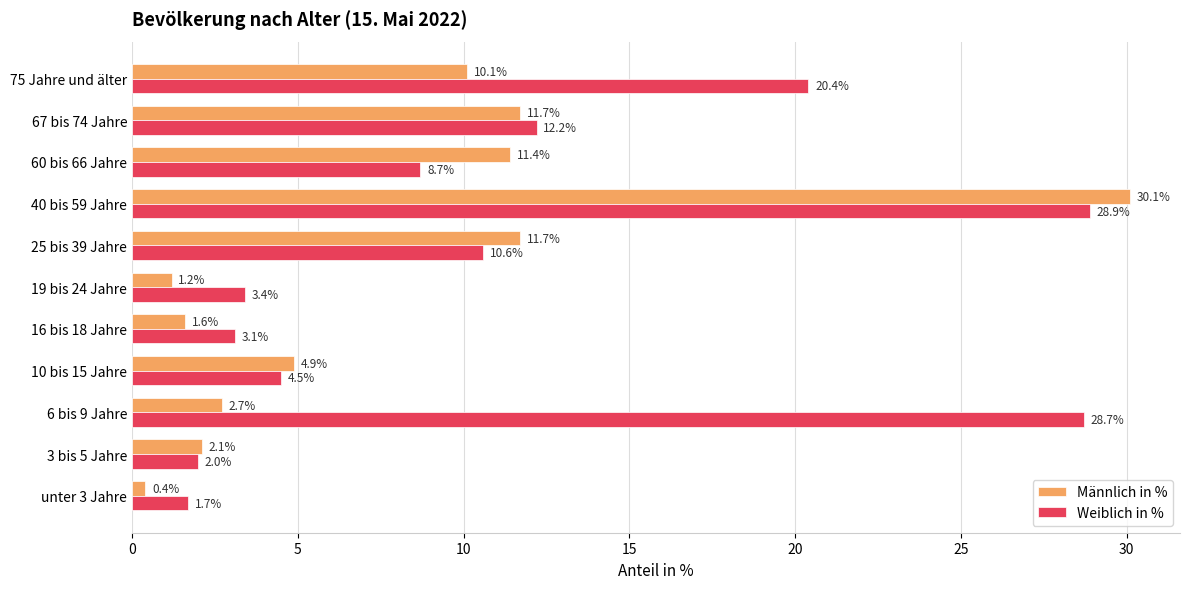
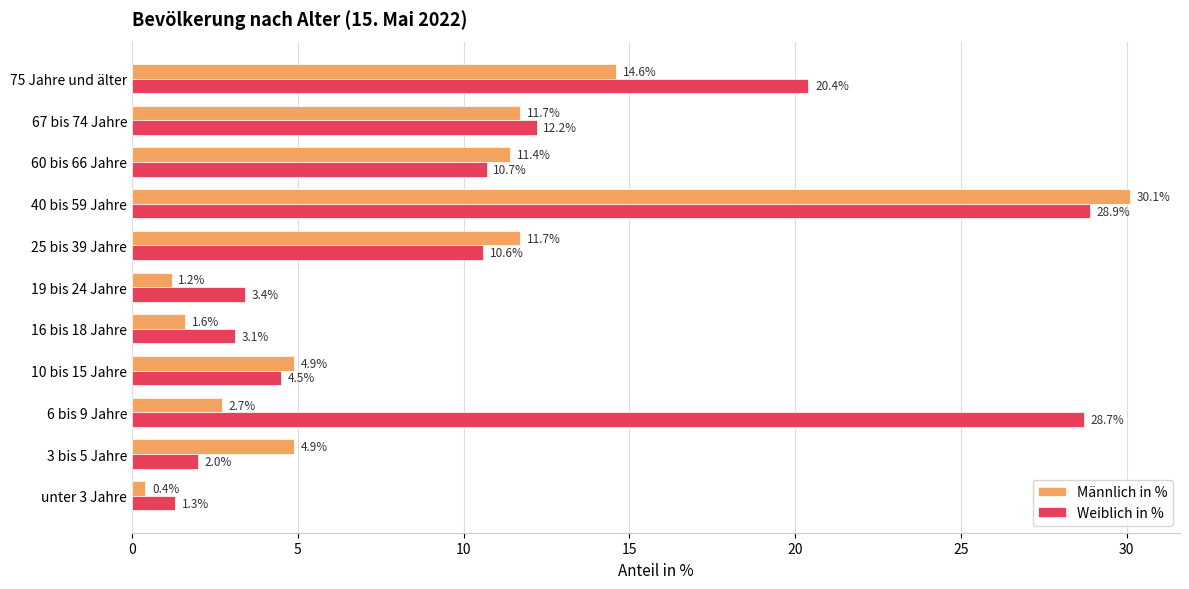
Männlich in %, 75 Jahre und älter: 10.1% -> 14.6%
Weiblich in %, 60 bis 66 Jahre: 8.7% -> 10.7%
Männlich in %, 3 bis 5 Jahre: 2.1% -> 4.9%
Weiblich in %, unter 3 Jahre: 1.7% -> 1.3%
